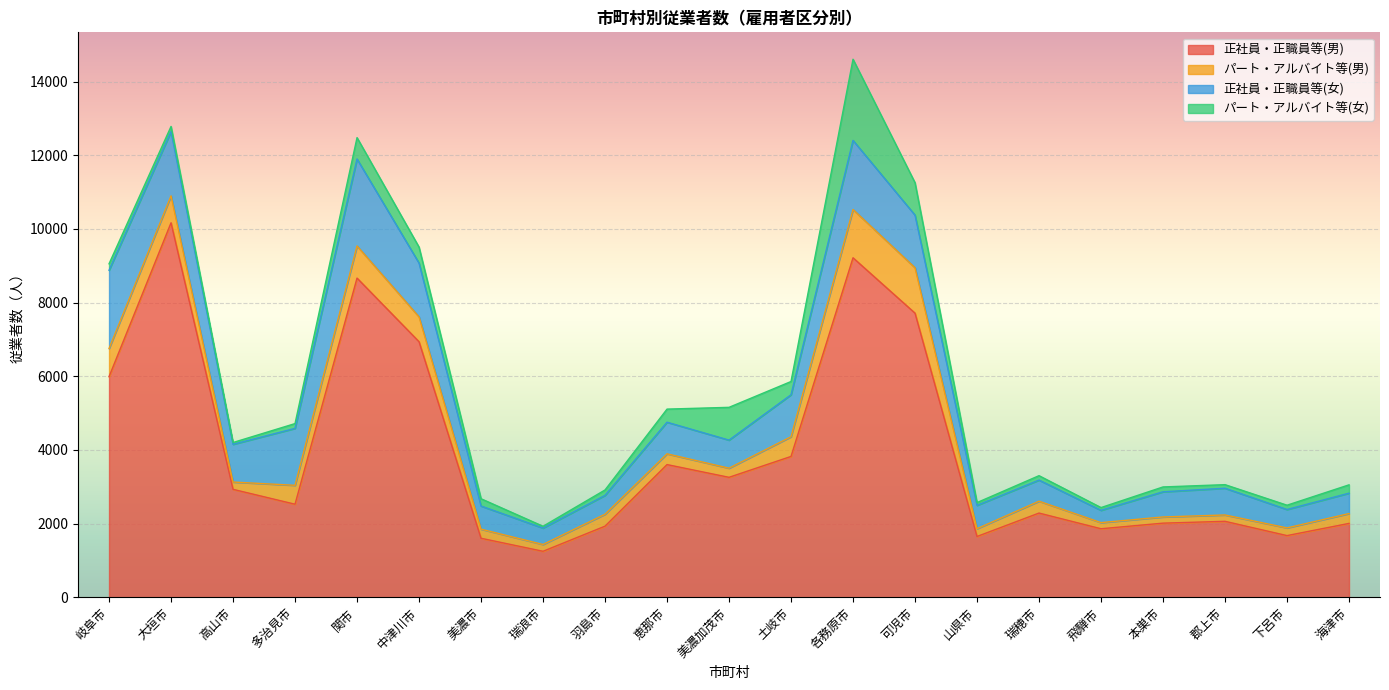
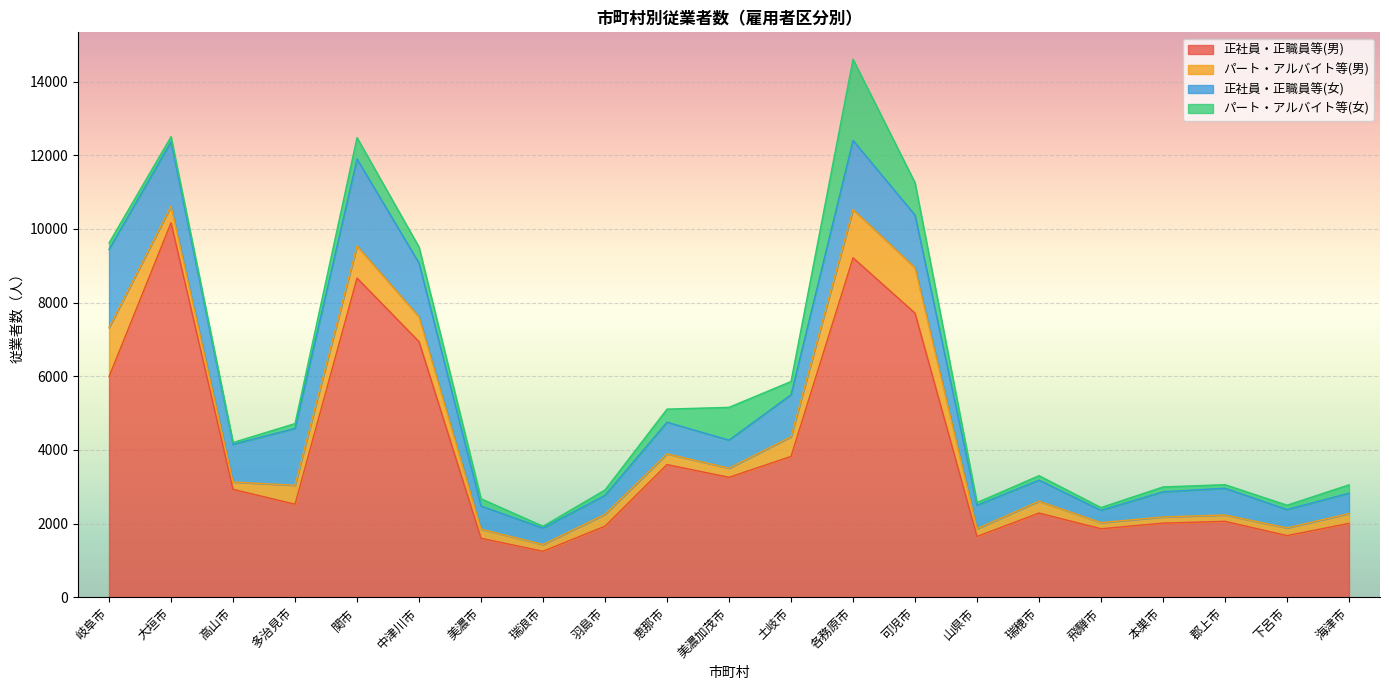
パート・アルバイト等(男), 岐阜市: 800 -> 1300
パート・アルバイト等(男), 大垣市: 700 -> 500
